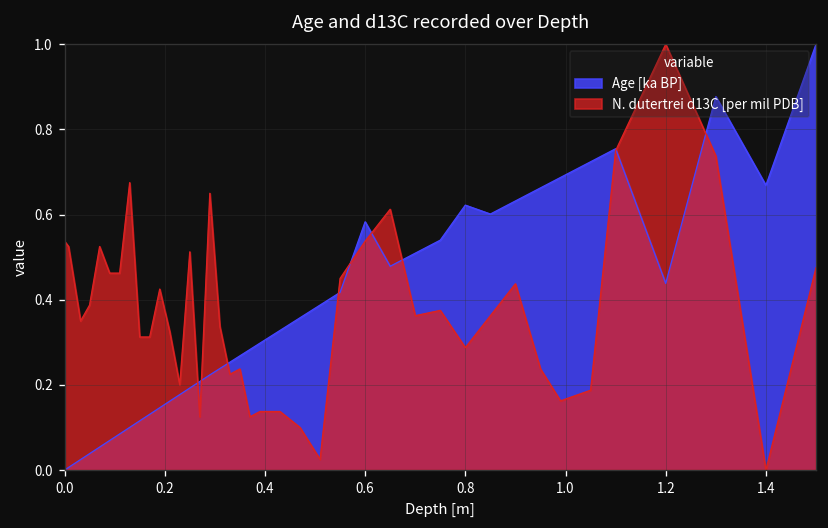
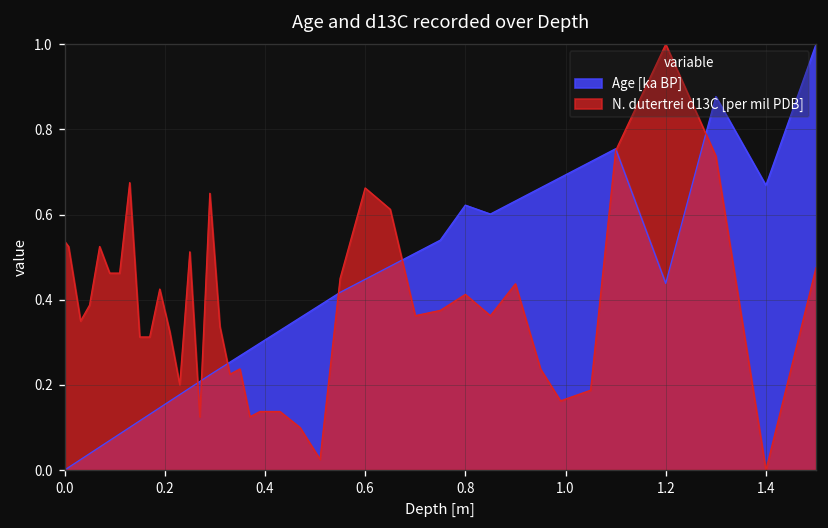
Age [ka BP], 0.6: 0.58 -> 0.45
N. dutertrei d13C [per mil PDB], 0.6: 0.54 -> 0.66
N. dutertrei d13C [per mil PDB], 0.8: 0.29 -> 0.41
